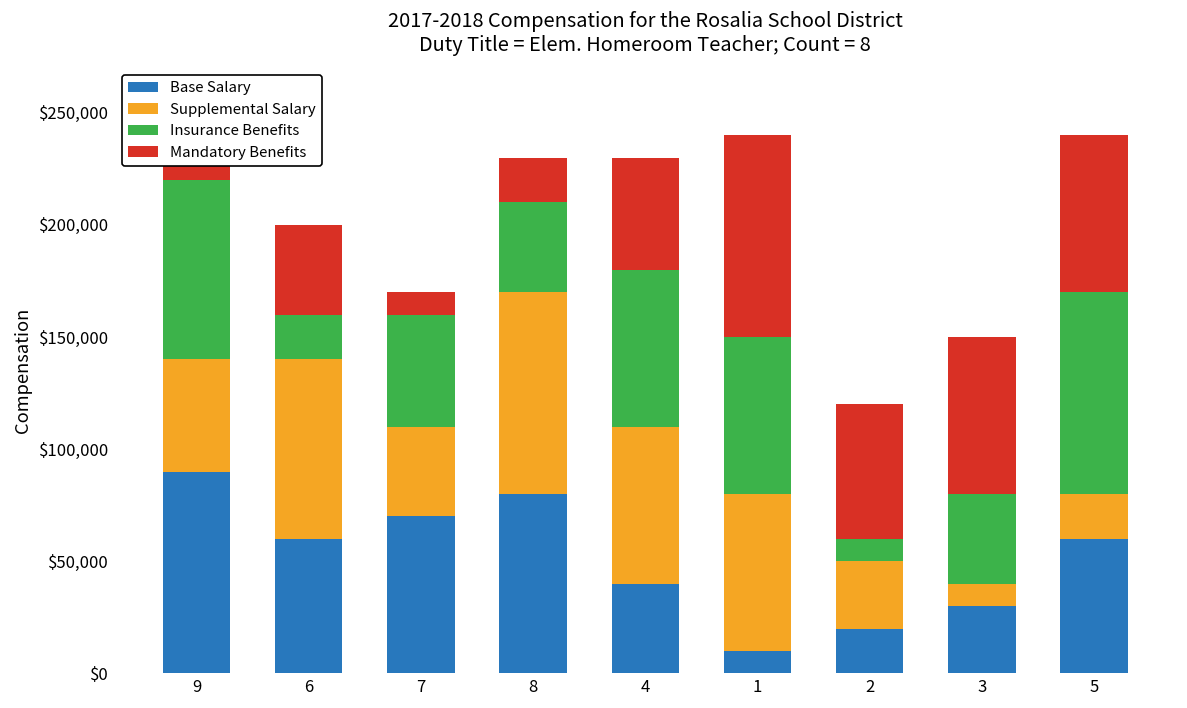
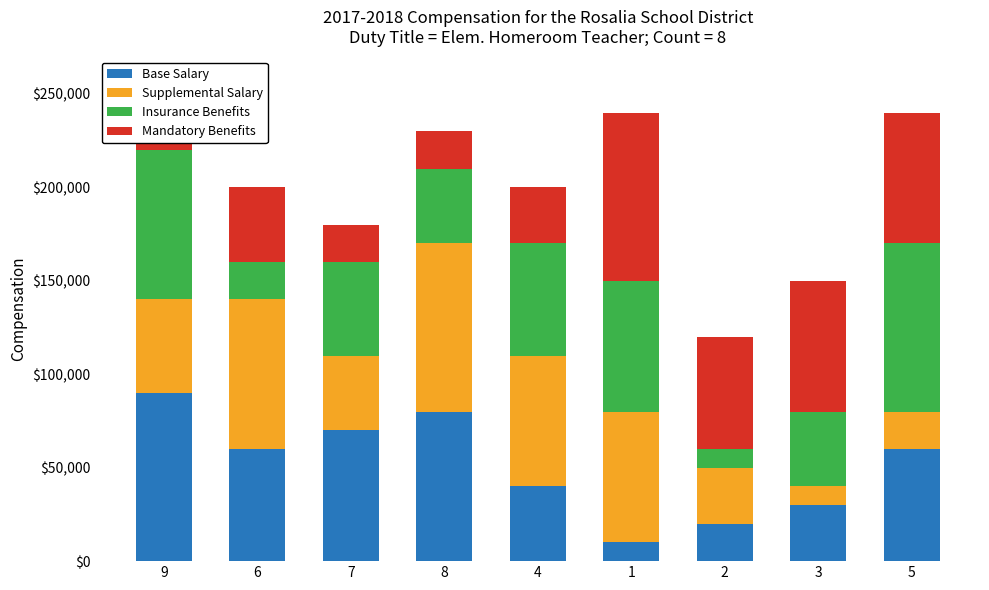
Mandatory Benefits, 7: $10,000 -> $20,000
Insurance Benefits, 4: $70,000 -> $60,000
Mandatory Benefits, 4: $50,000 -> $30,000
